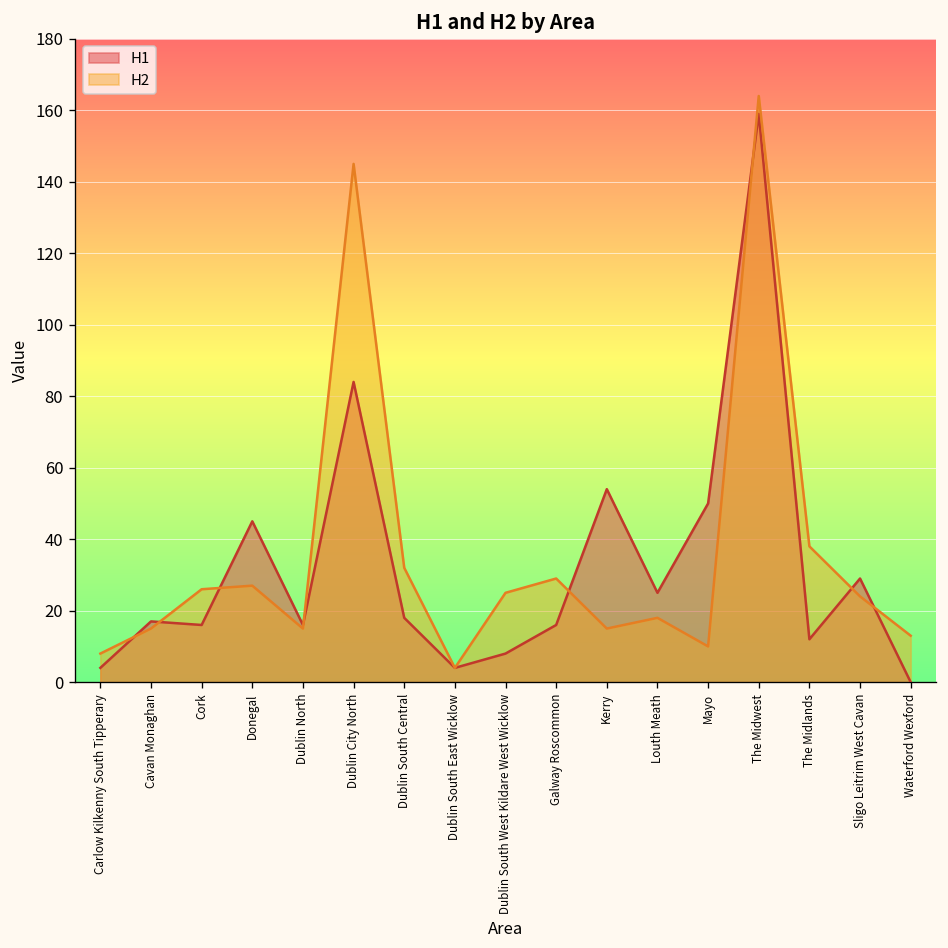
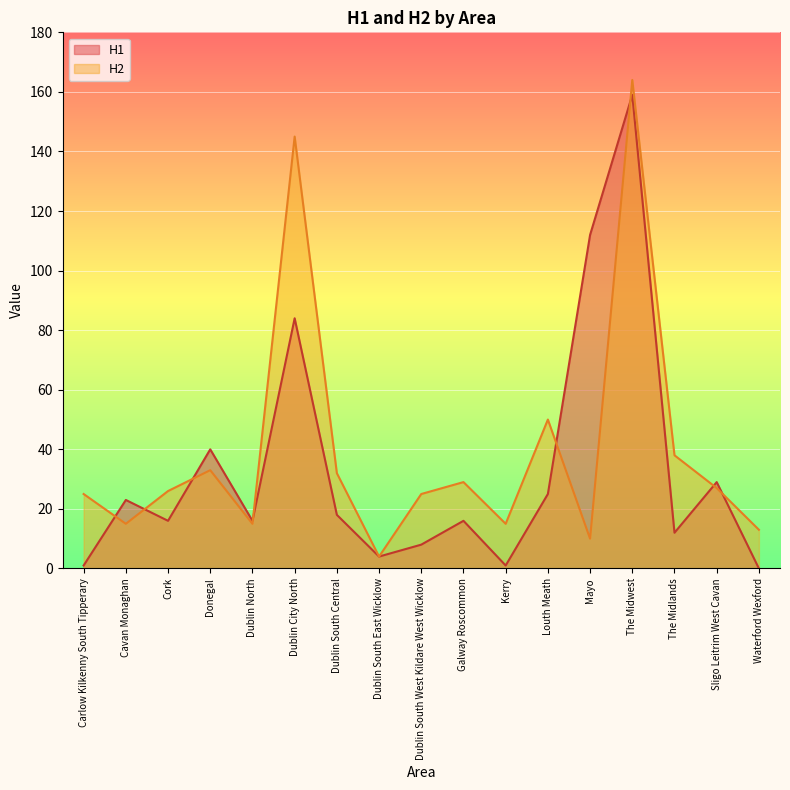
H1, Carlow Kilkenny South Tipperary: 4 -> 1
H2, Carlow Kilkenny South Tipperary: 8 -> 25
H1, Cavan Monaghan: 17 -> 23
H1, Donegal: 45 -> 40
H2, Donegal: 27 -> 33
H1, Kerry: 54 -> 1
H2, Louth Meath: 18 -> 50
H1, Mayo: 50 -> 112
H2, Sligo Leitrim West Cavan: 24 -> 27
